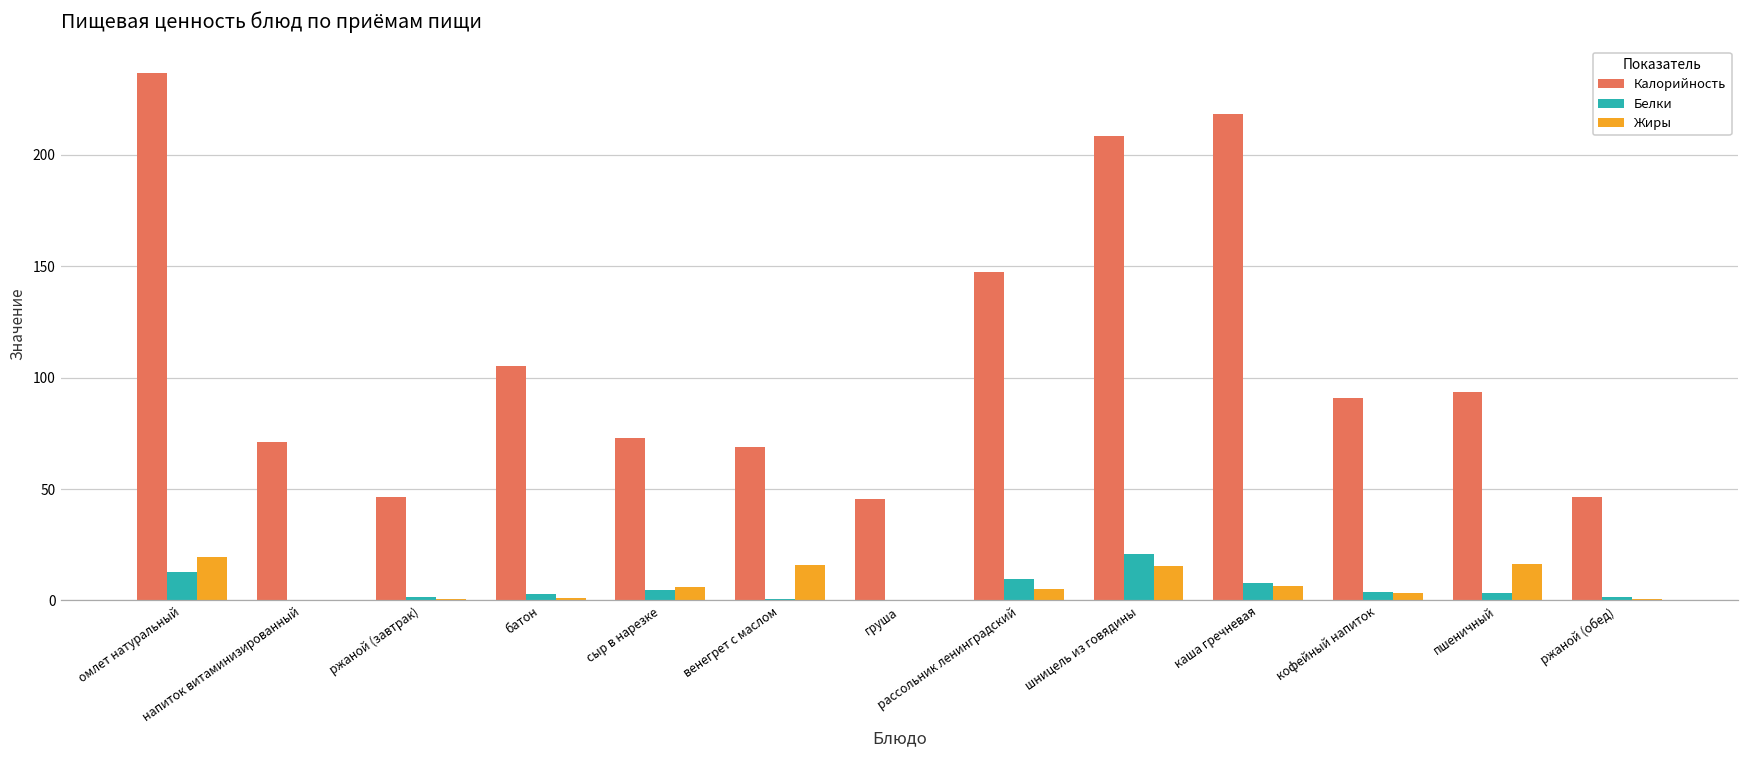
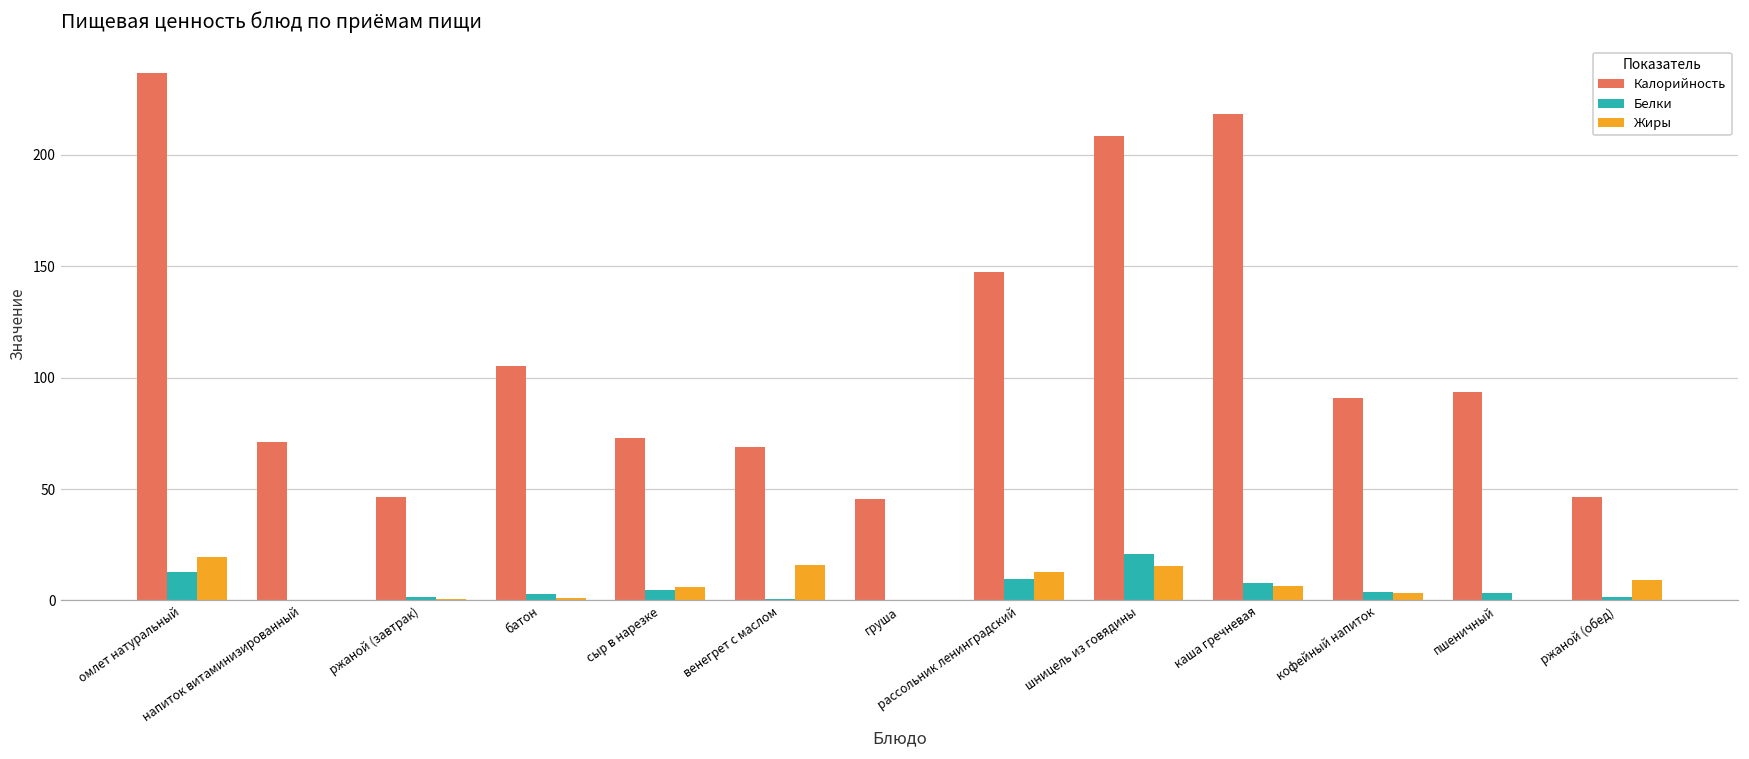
Жиры, рассольник ленинградский: 5 -> 13
Жиры, пшеничный: 17 -> 0
Жиры, ржаной (обед): 1 -> 9
